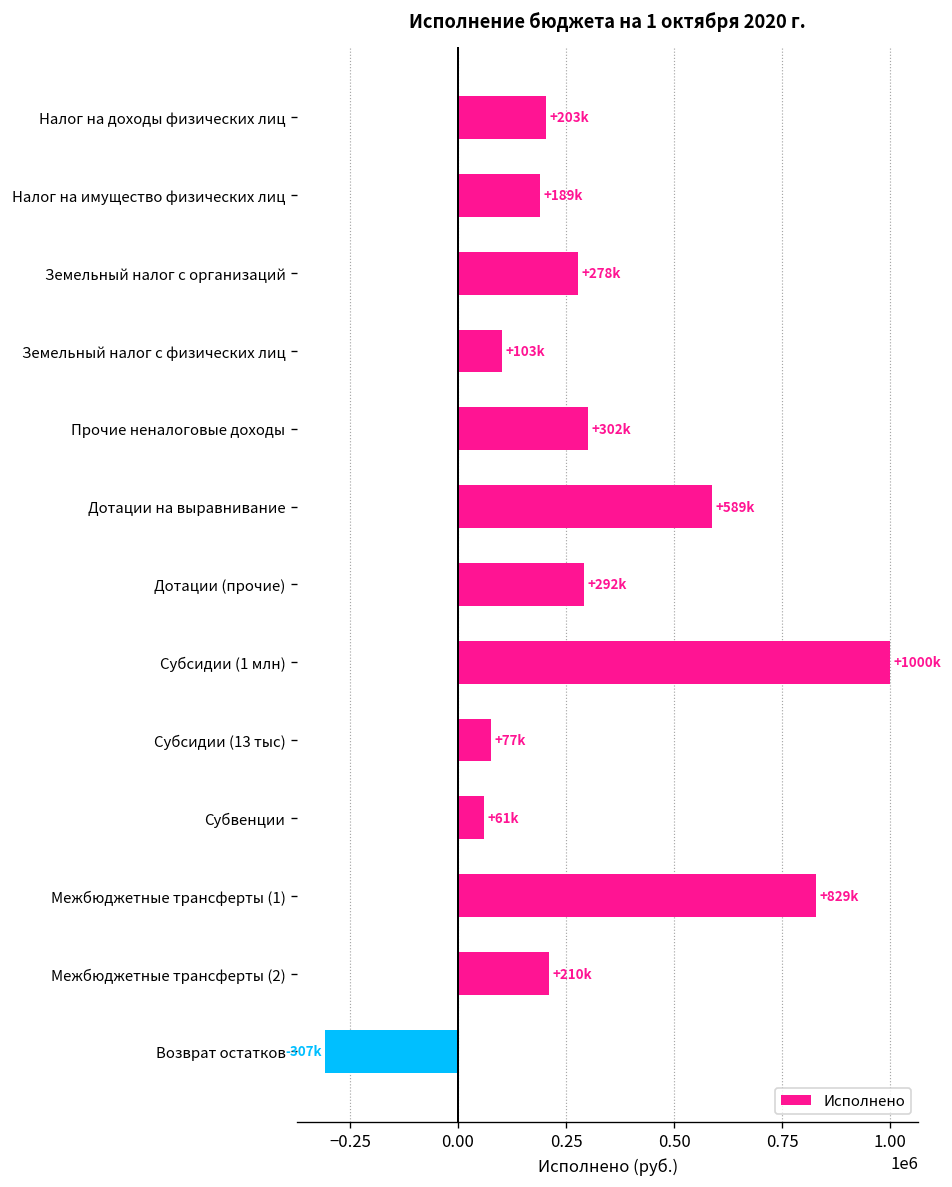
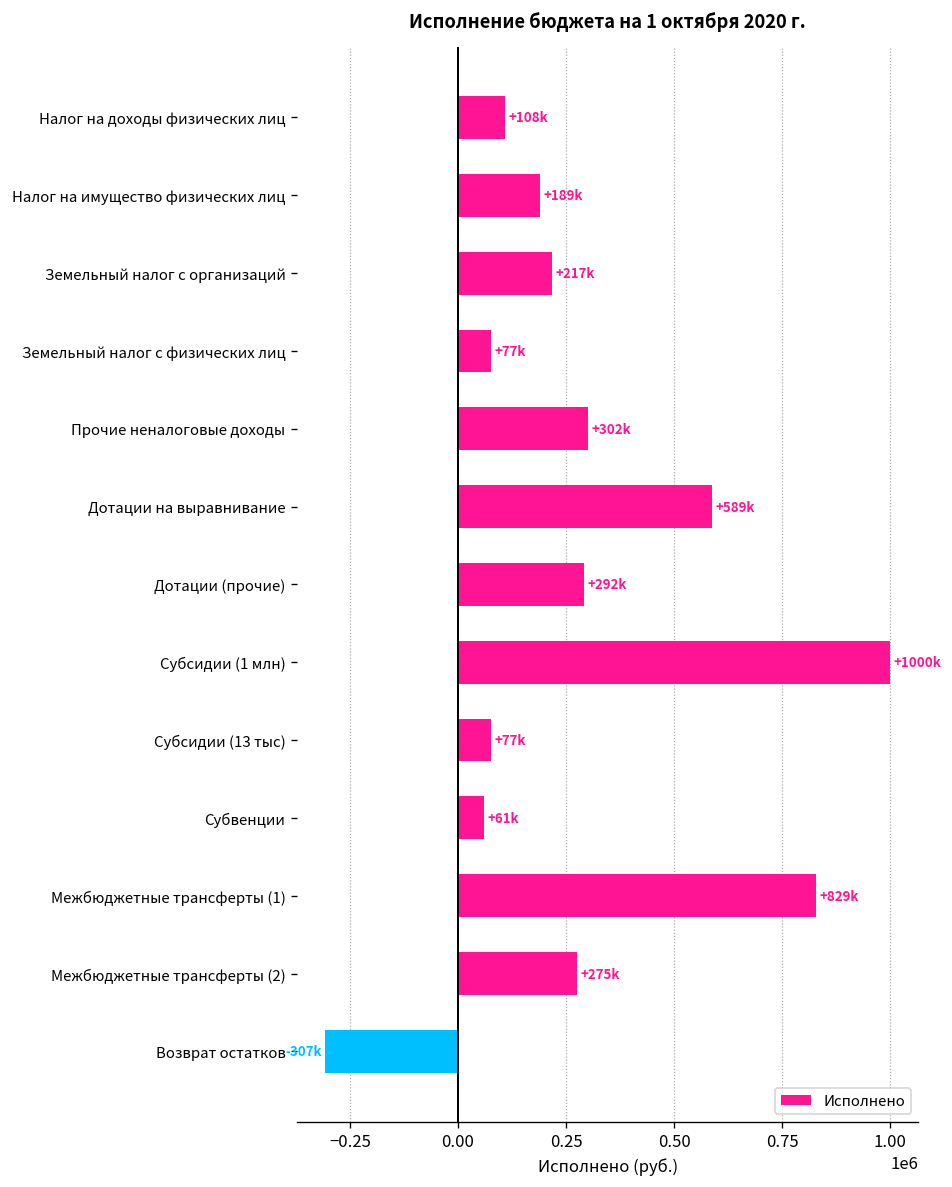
Налог на доходы физических лиц: +203k -> +108k
Земельный налог с организаций: +278k -> +217k
Земельный налог с физических лиц: +103k -> +77k
Межбюджетные трансферты (2): +210k -> +275k
